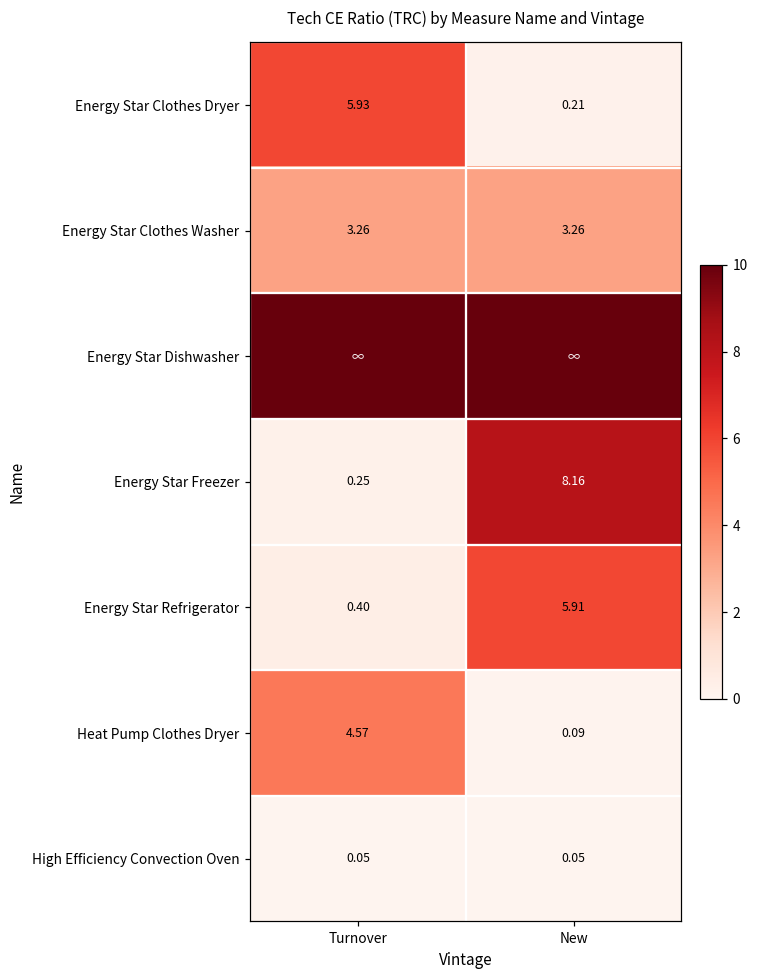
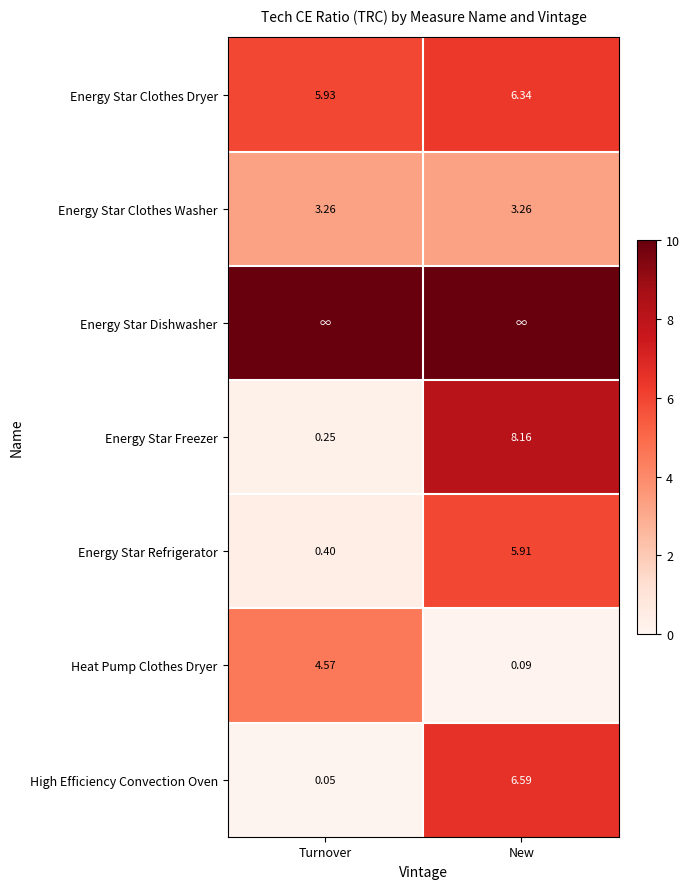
Energy Star Clothes Dryer, New: 0.21 -> 6.34
High Efficiency Convection Oven, New: 0.05 -> 6.59
